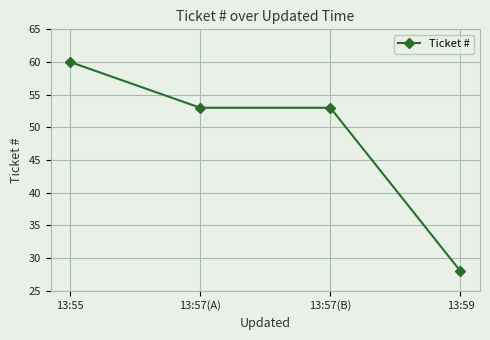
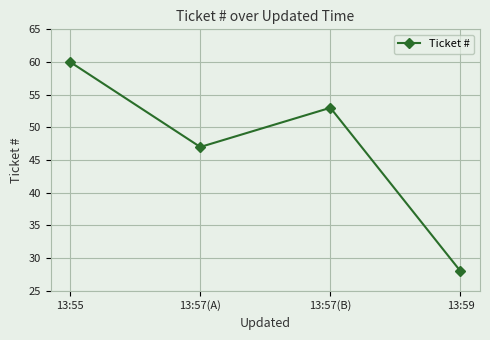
13:57(A): 53 -> 47
